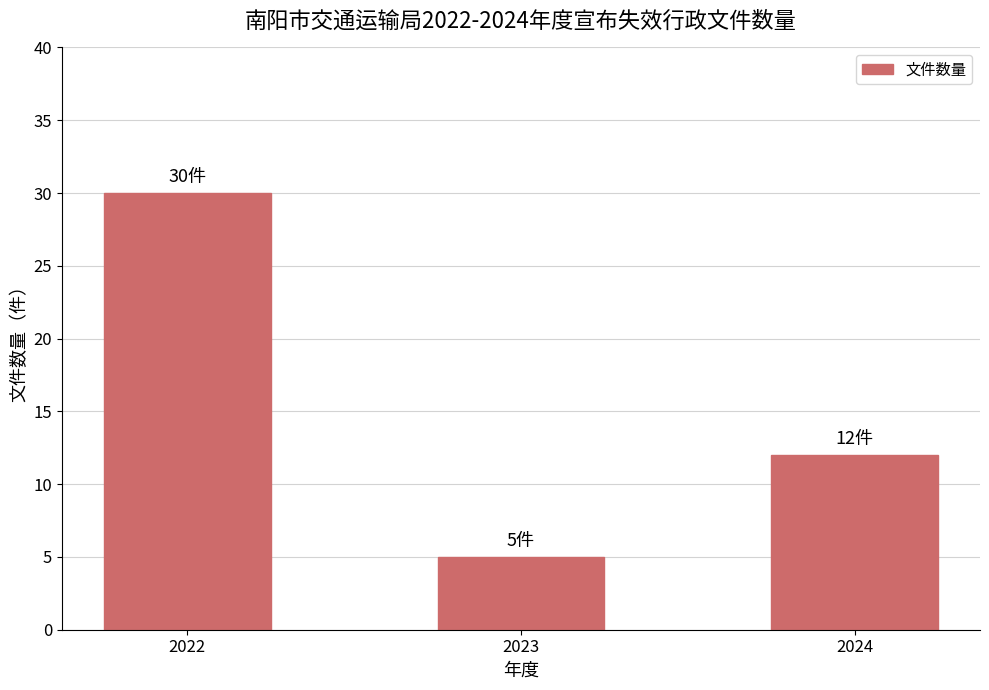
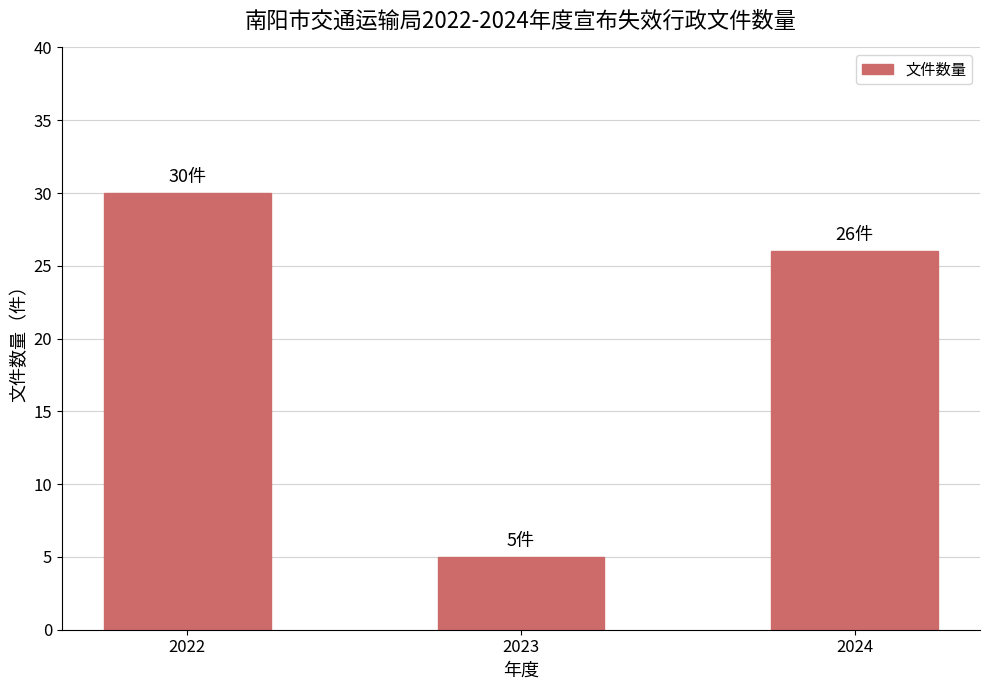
2024: 12件 -> 26件
